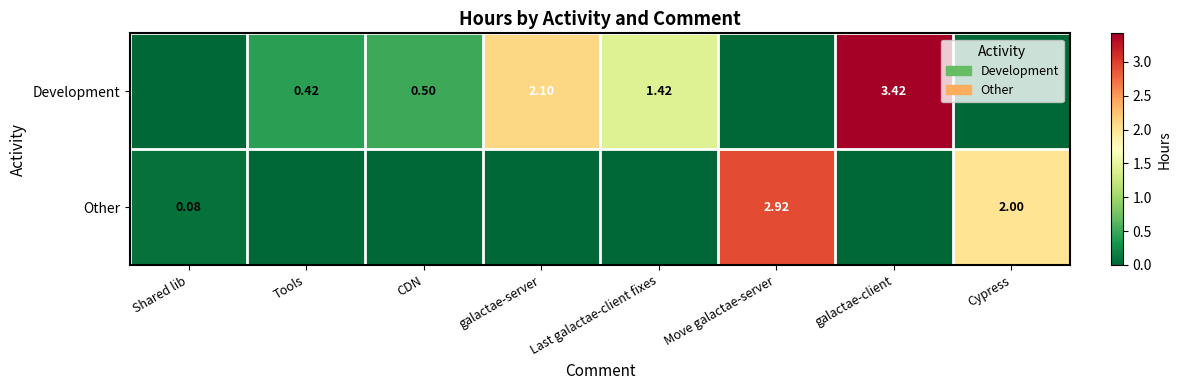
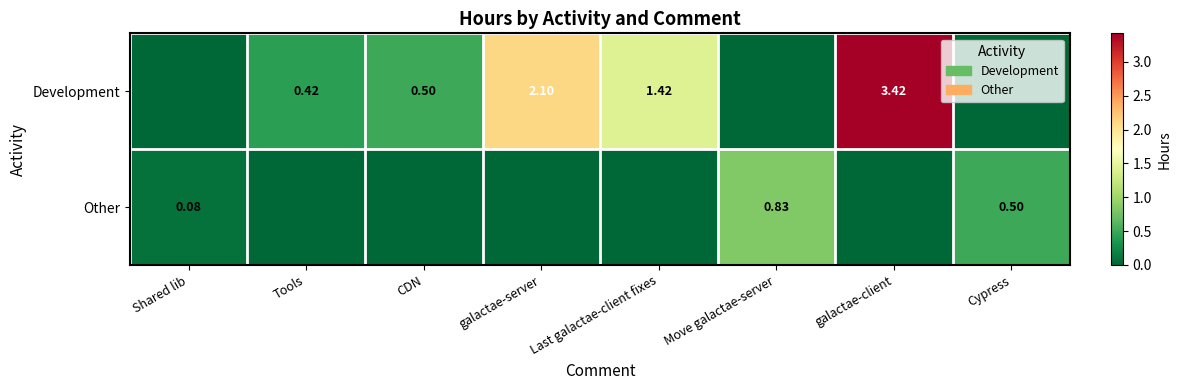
Other, Move galactae-server: 2.92 -> 0.83
Other, Cypress: 2.00 -> 0.50
